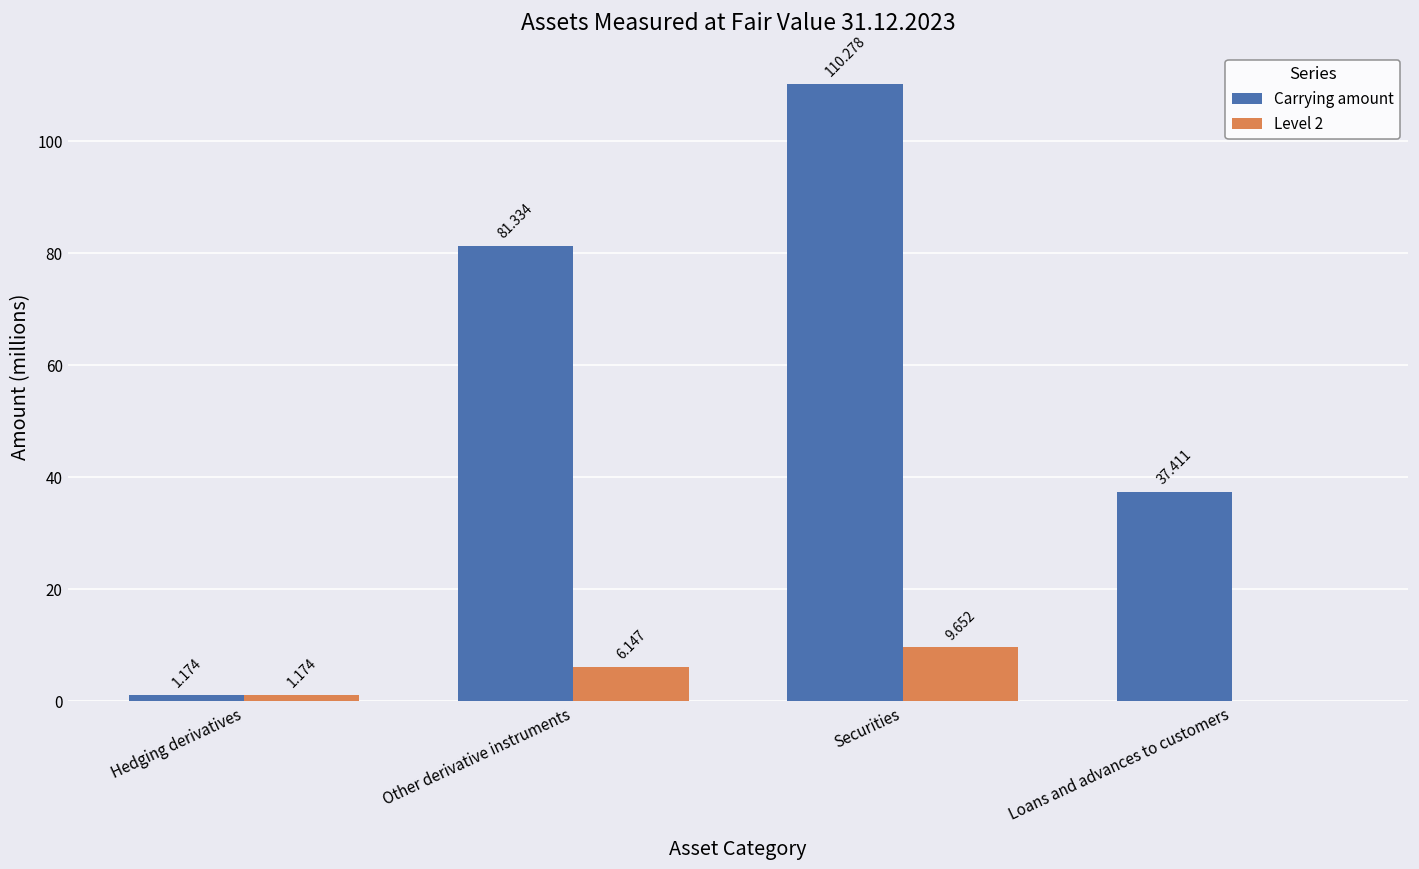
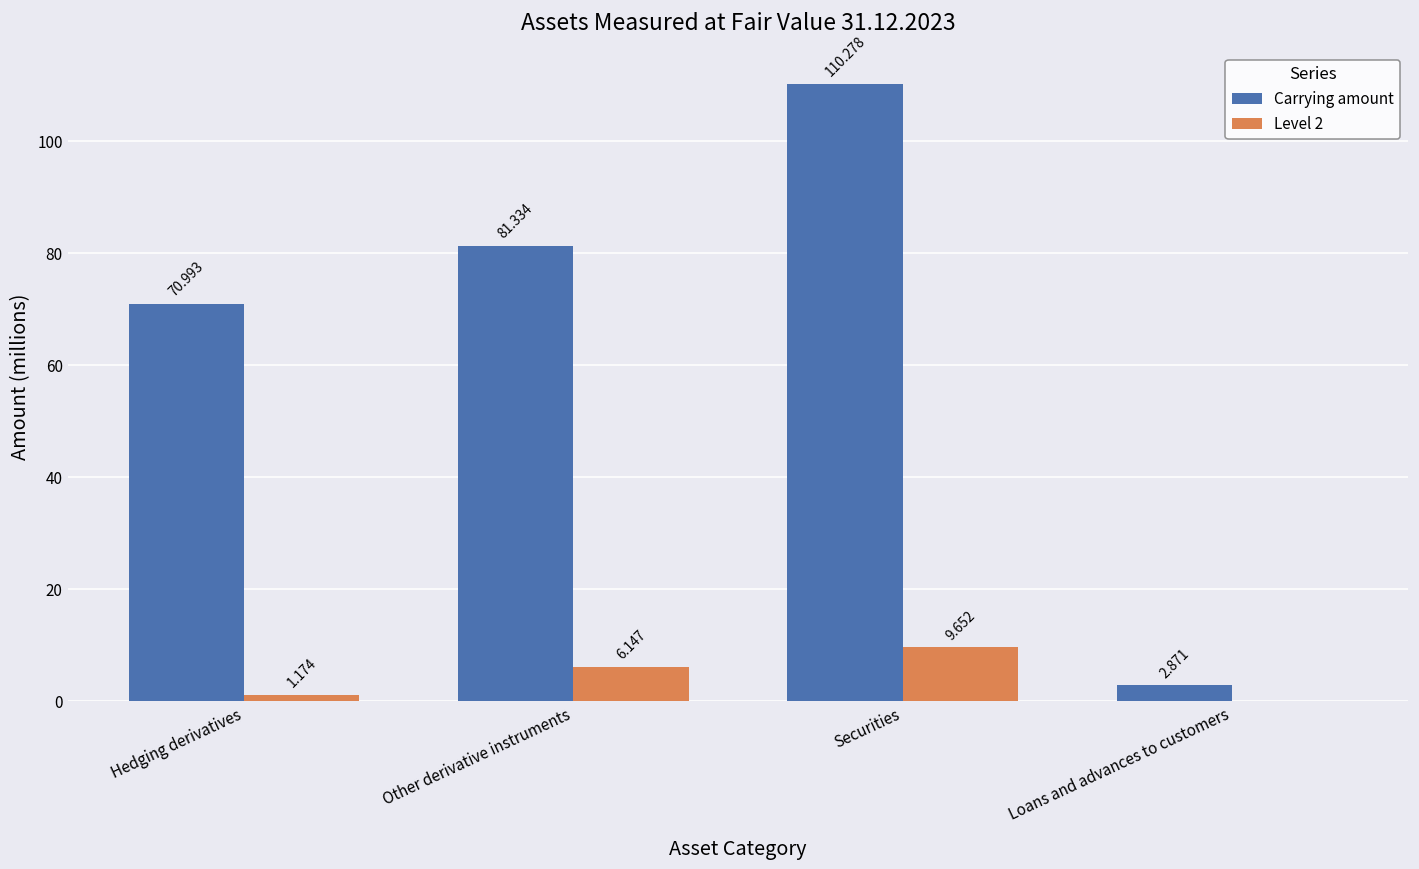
Carrying amount, Hedging derivatives: 1.174 -> 70.993
Carrying amount, Loans and advances to customers: 37.411 -> 2.871
